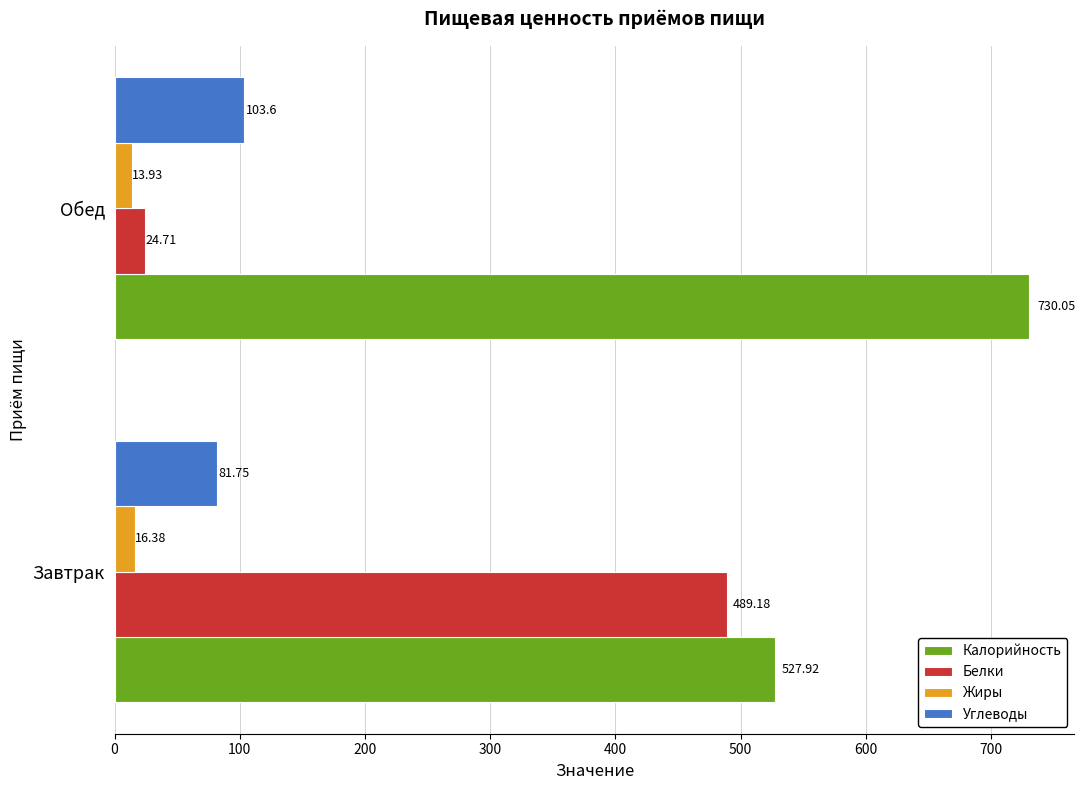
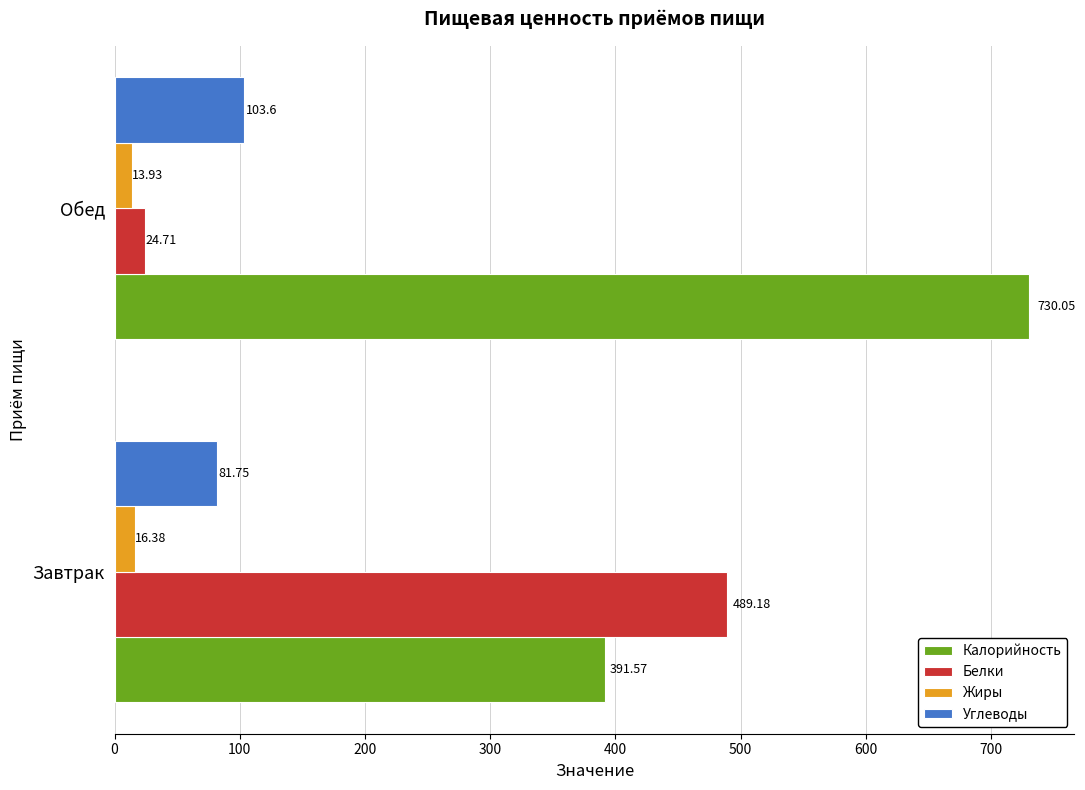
Калорийность, Завтрак: 527.92 -> 391.57
